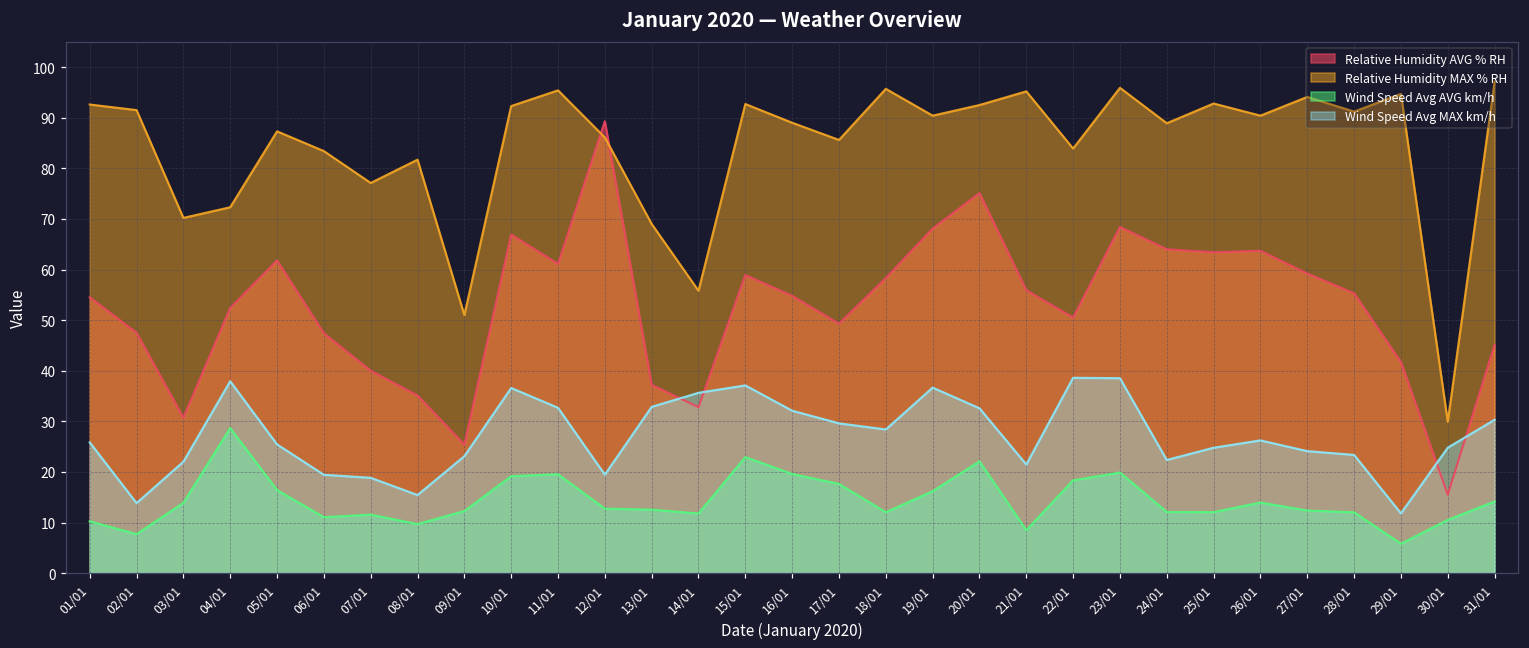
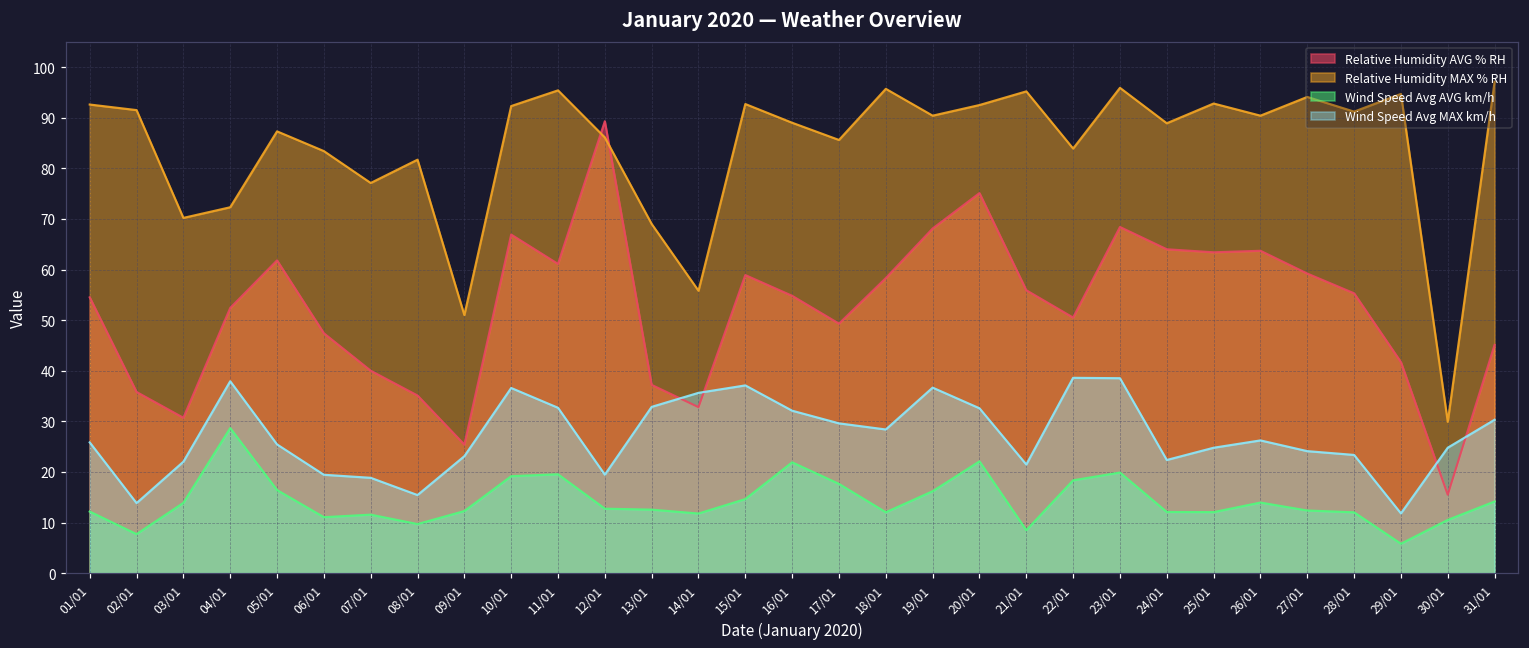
Wind Speed Avg AVG km/h, 01/01: 10 -> 12
Relative Humidity AVG % RH, 02/01: 48 -> 36
Wind Speed Avg AVG km/h, 15/01: 23 -> 15
Wind Speed Avg AVG km/h, 16/01: 20 -> 22
